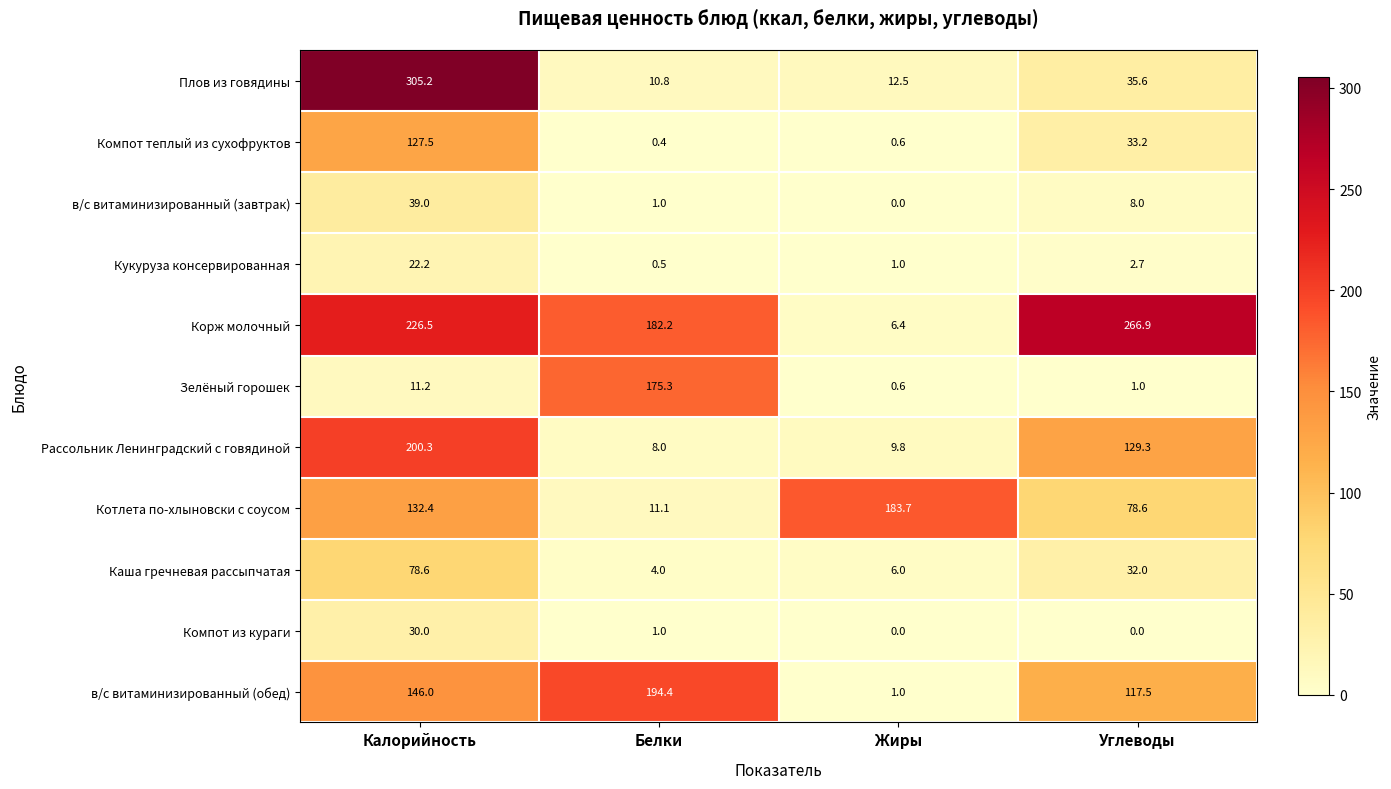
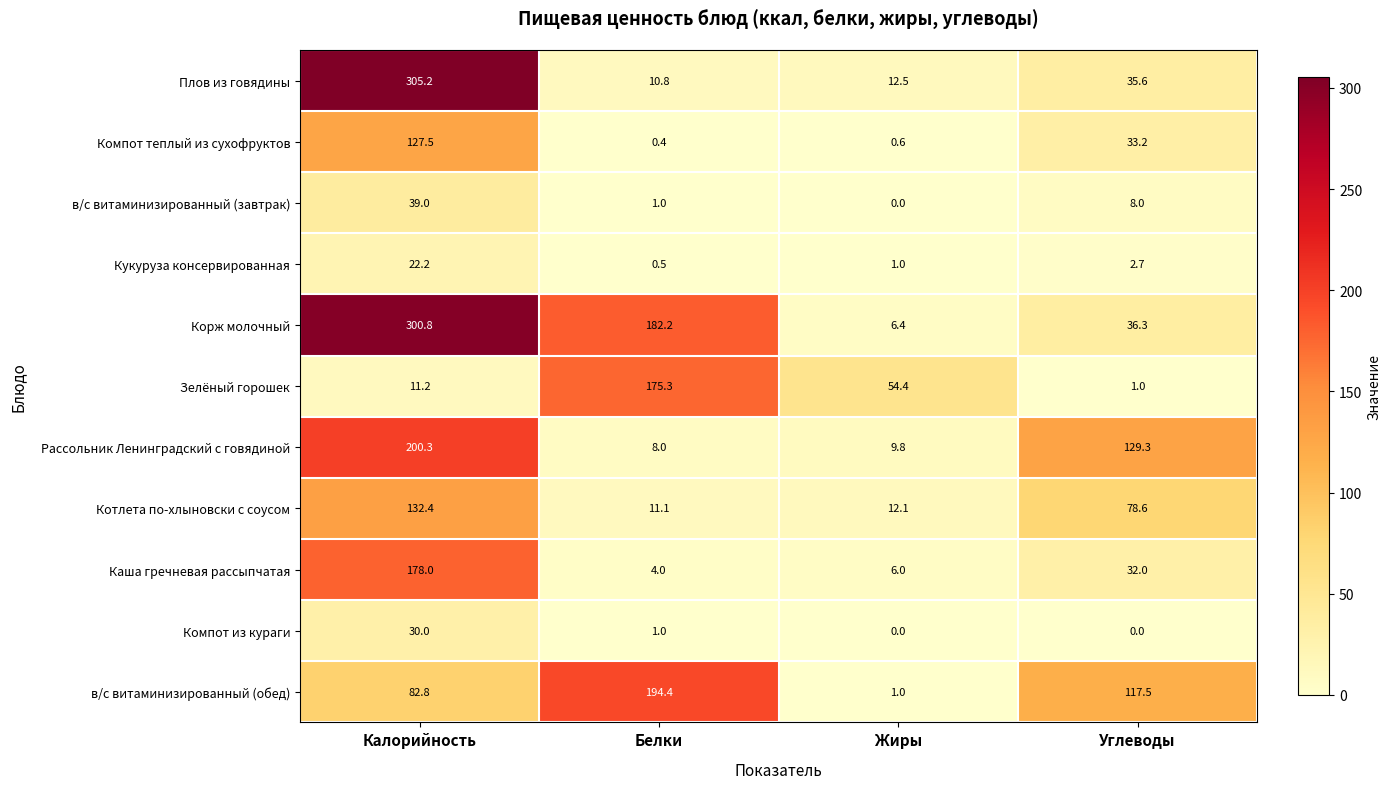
Корж молочный, Калорийность: 226.5 -> 300.8
Корж молочный, Углеводы: 266.9 -> 36.3
Зелёный горошек, Жиры: 0.6 -> 54.4
Котлета по-хлыновски с соусом, Жиры: 183.7 -> 12.1
Каша гречневая рассыпчатая, Калорийность: 78.6 -> 178.0
в/с витаминизированный (обед), Калорийность: 146.0 -> 82.8
